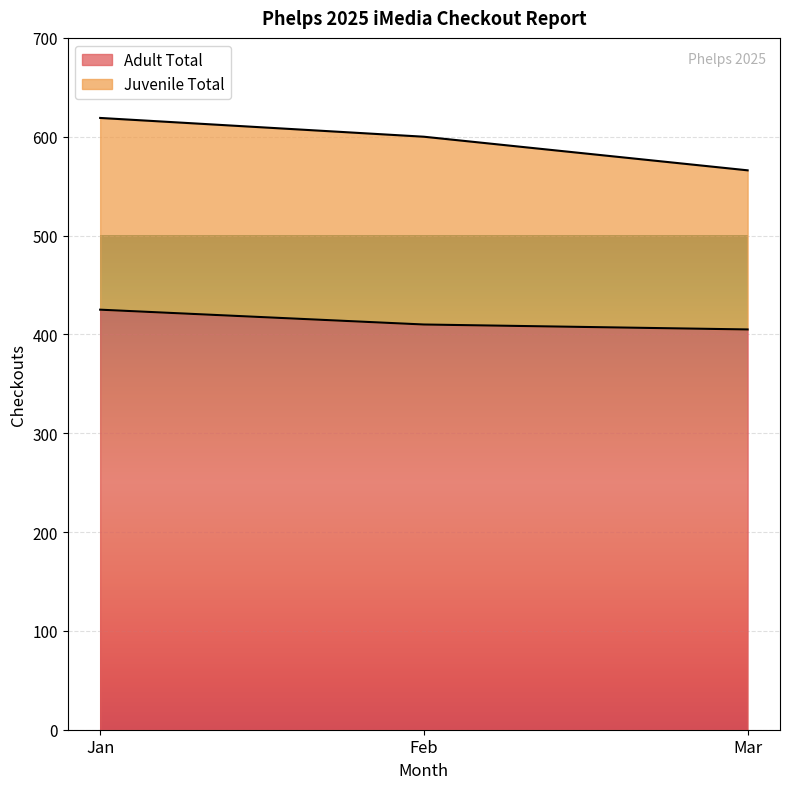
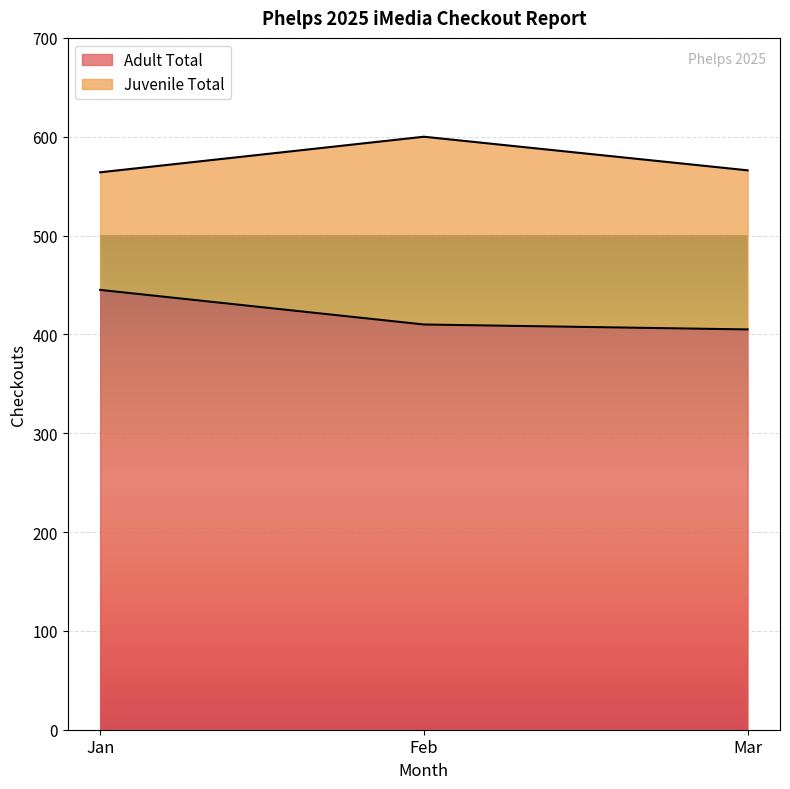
Adult Total, Jan: 430 -> 450
Juvenile Total, Jan: 190 -> 120
